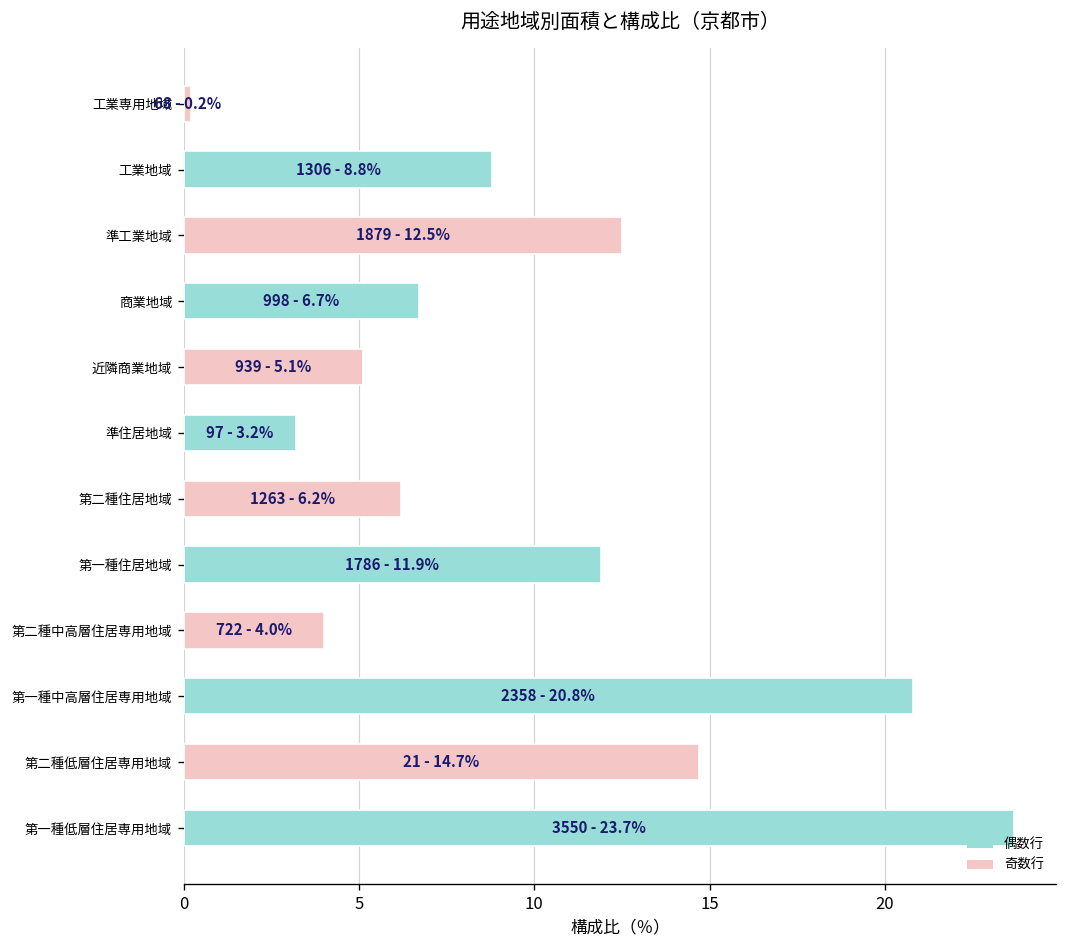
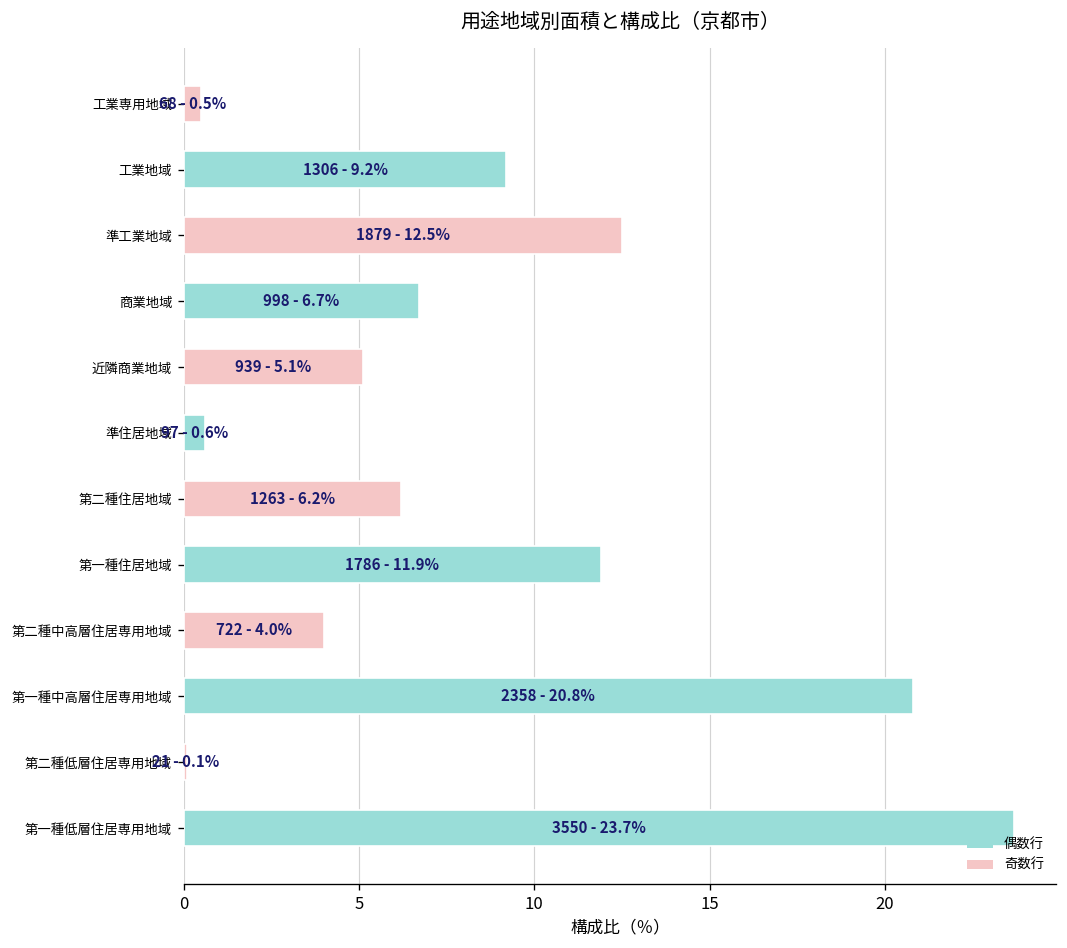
工業専用地域: 0.2% -> 0.5%
工業地域: 8.8% -> 9.2%
準住居地域: 3.2% -> 0.6%
第二種低層住居専用地域: 14.7% -> 0.1%
